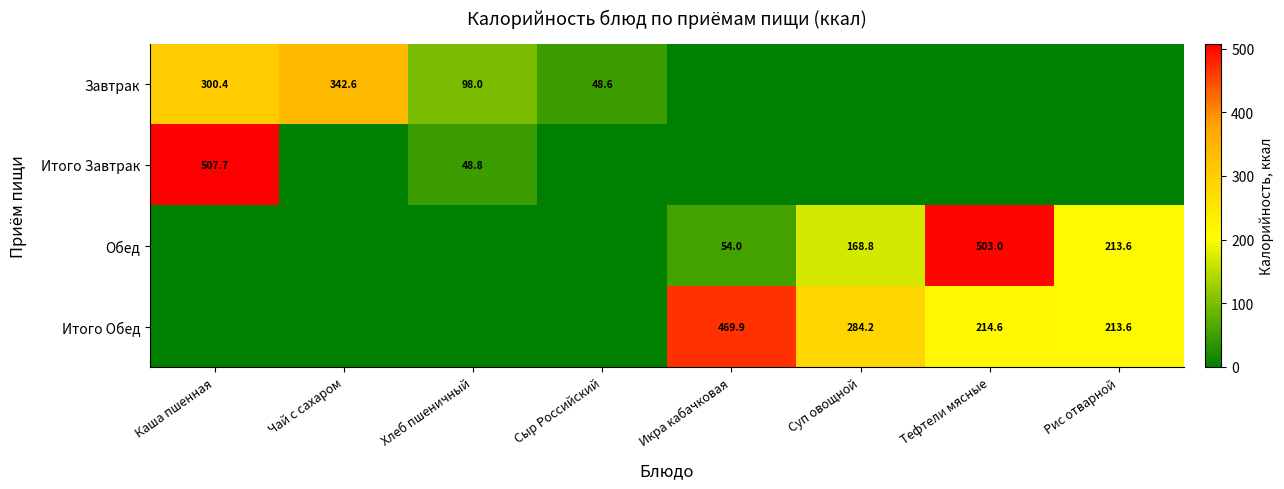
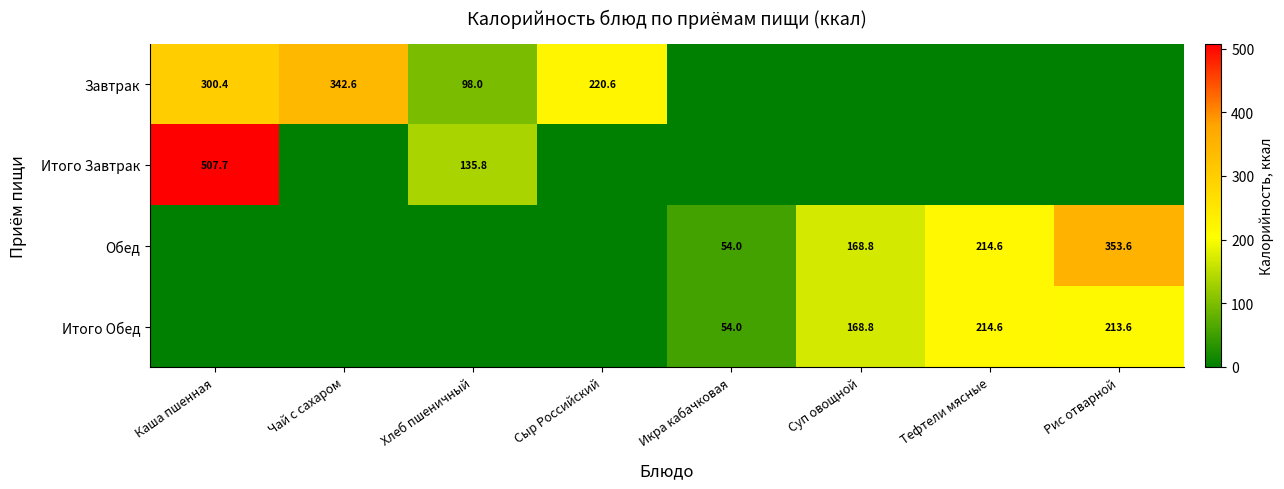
Завтрак, Сыр Российский: 48.6 -> 220.6
Итого Завтрак, Хлеб пшеничный: 48.8 -> 135.8
Обед, Тефтели мясные: 503.0 -> 214.6
Обед, Рис отварной: 213.6 -> 353.6
Итого Обед, Икра кабачковая: 469.9 -> 54.0
Итого Обед, Суп овощной: 284.2 -> 168.8
